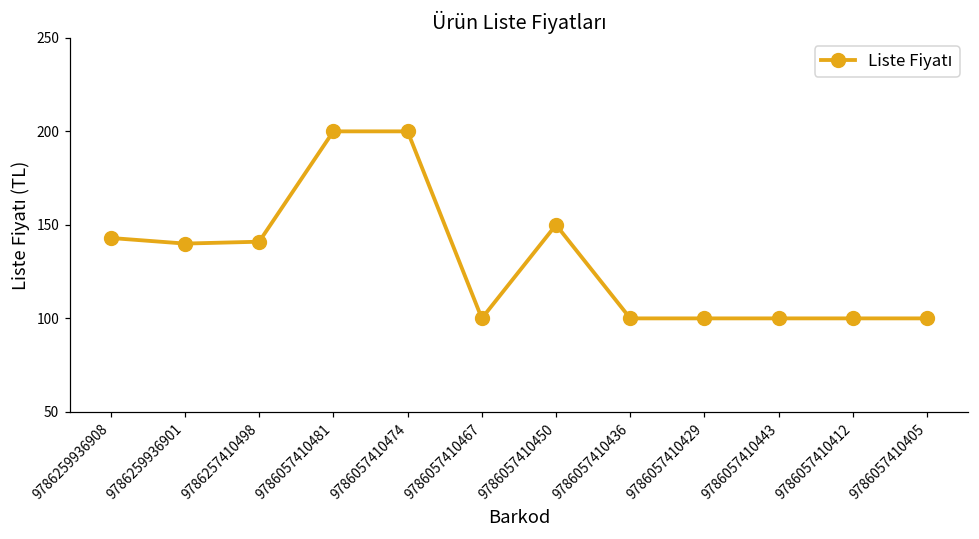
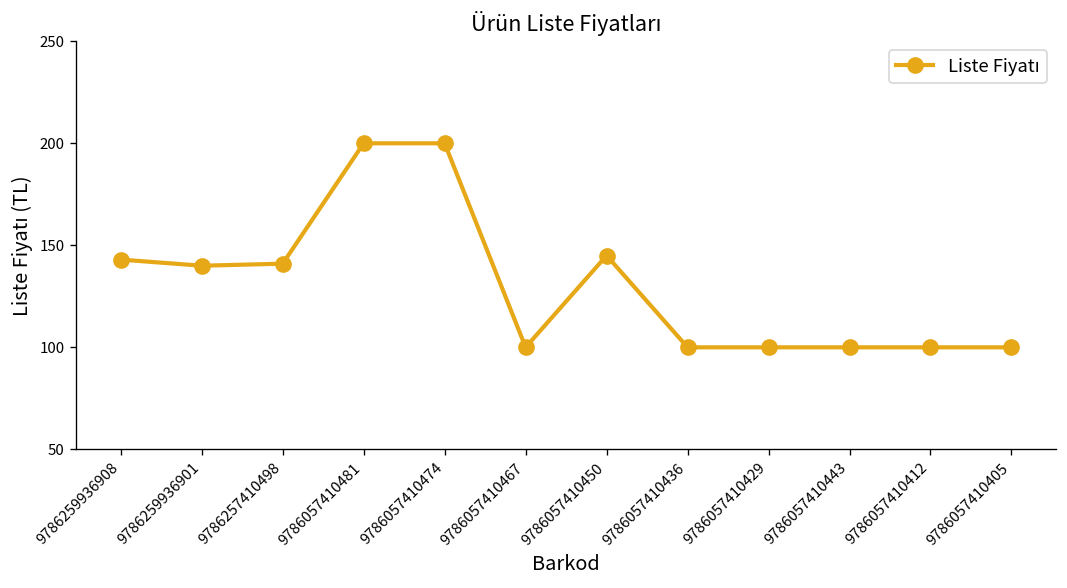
9786057410450: 150 -> 145
